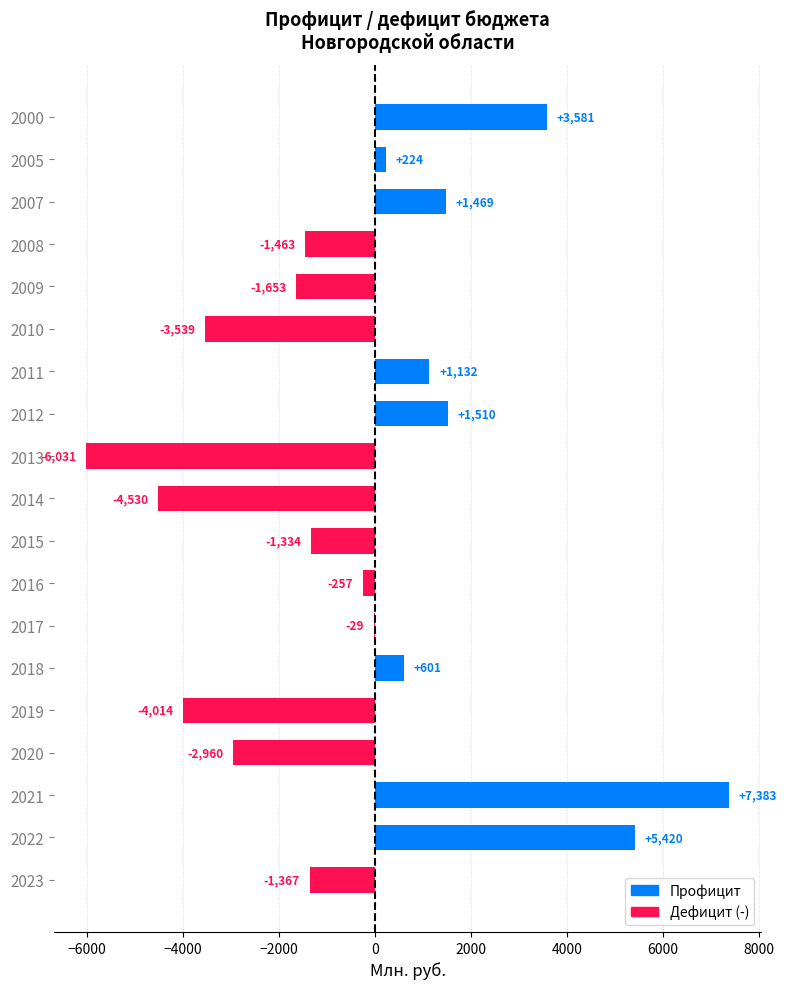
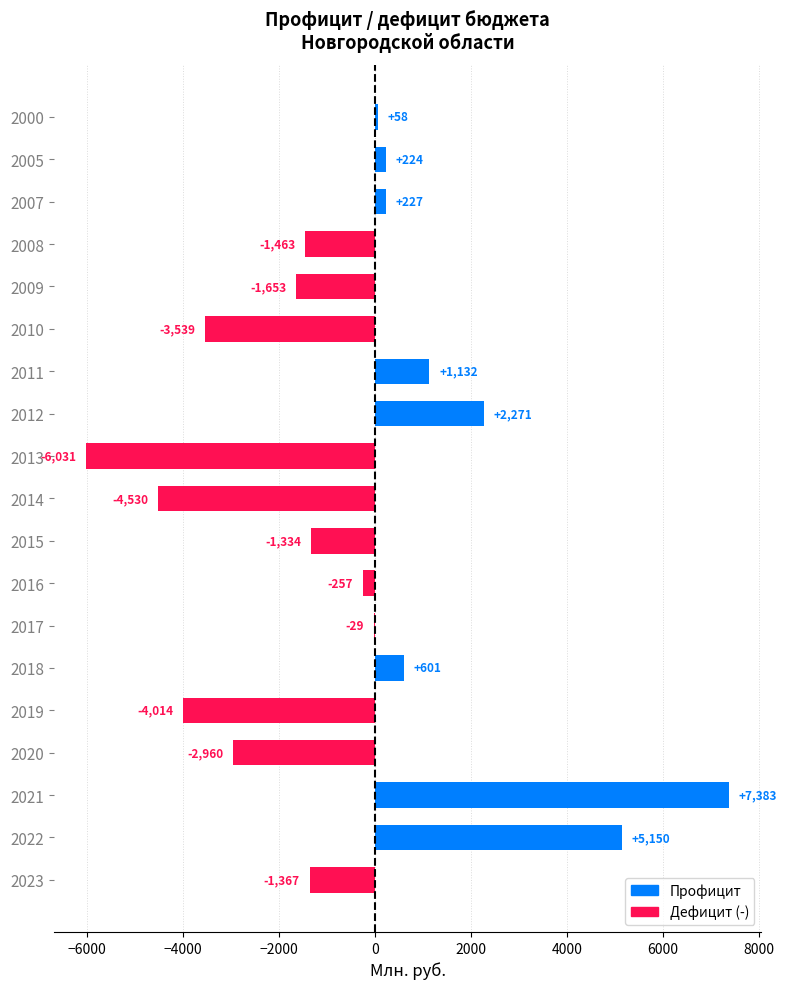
2000: +3,581 -> +58
2007: +1,469 -> +227
2012: +1,510 -> +2,271
2022: +5,420 -> +5,150
